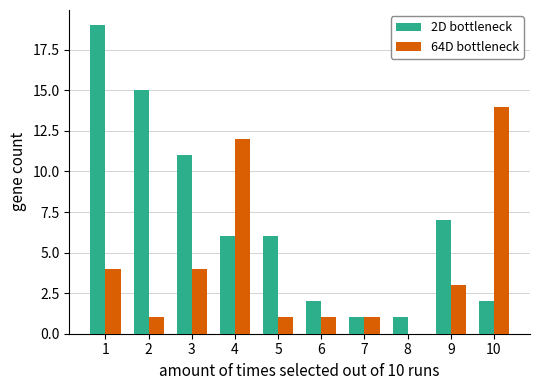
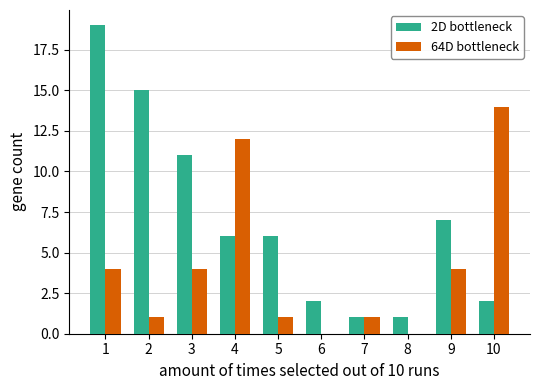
64D bottleneck, 6: 1 -> 0
64D bottleneck, 9: 3 -> 4
